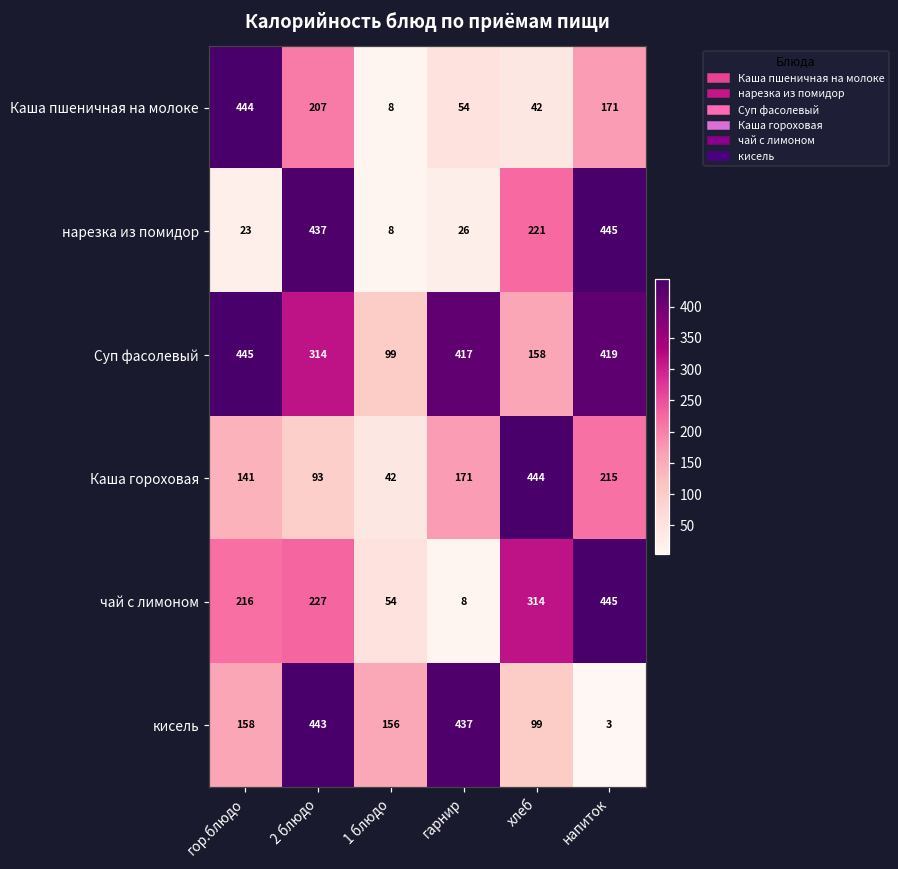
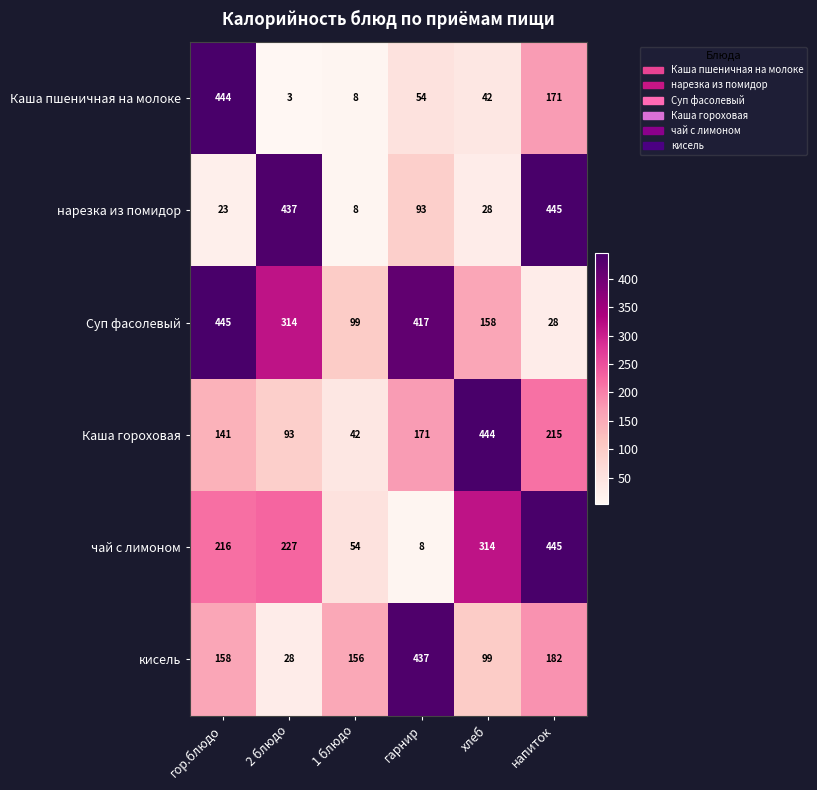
Каша пшеничная на молоке, 2 блюдо: 207 -> 3
нарезка из помидор, гарнир: 26 -> 93
нарезка из помидор, хлеб: 221 -> 28
Суп фасолевый, напиток: 419 -> 28
кисель, 2 блюдо: 443 -> 28
кисель, напиток: 3 -> 182
